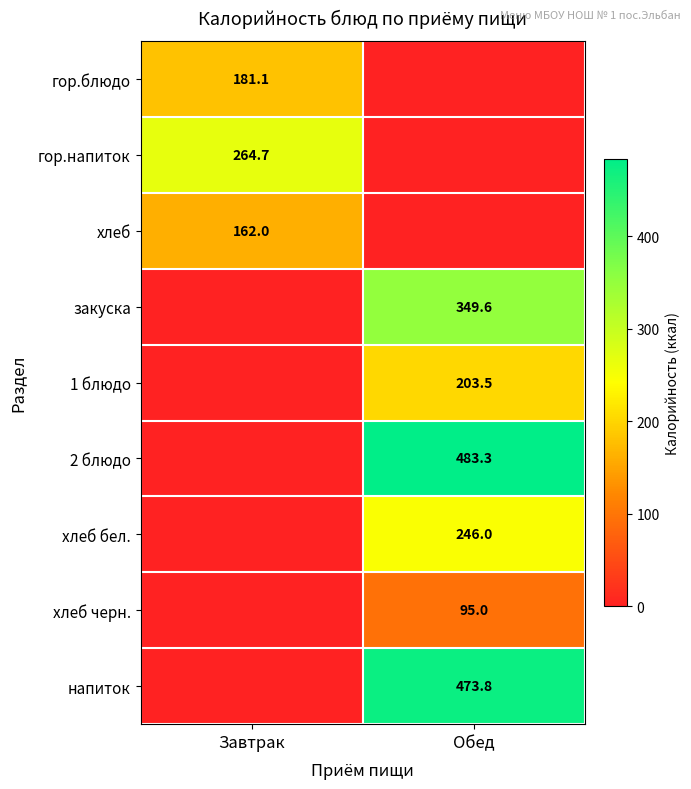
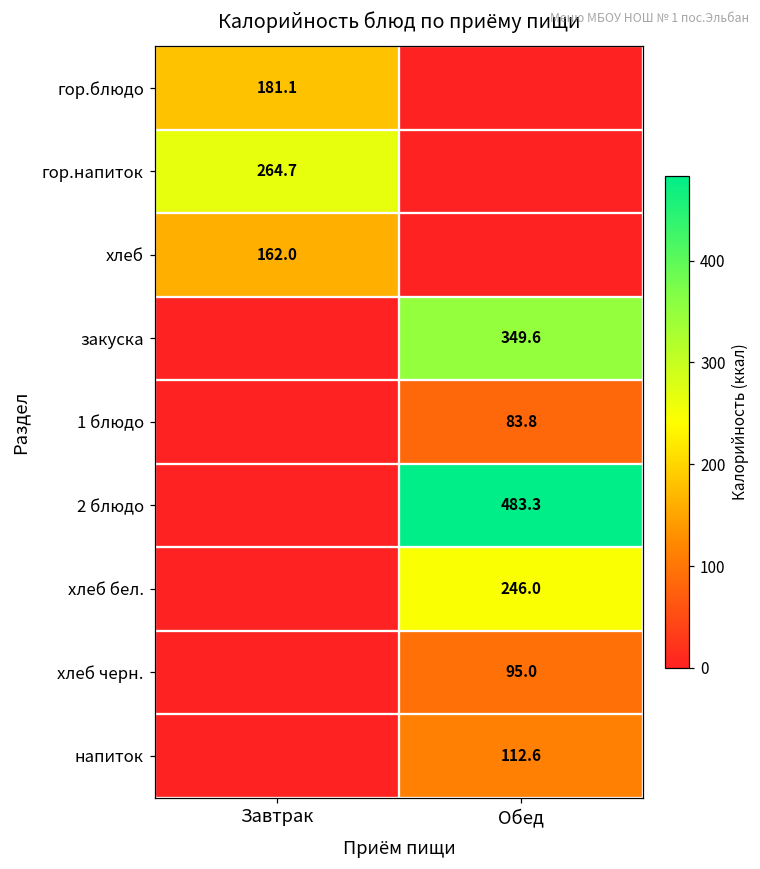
1 блюдо, Обед: 203.5 -> 83.8
напиток, Обед: 473.8 -> 112.6
